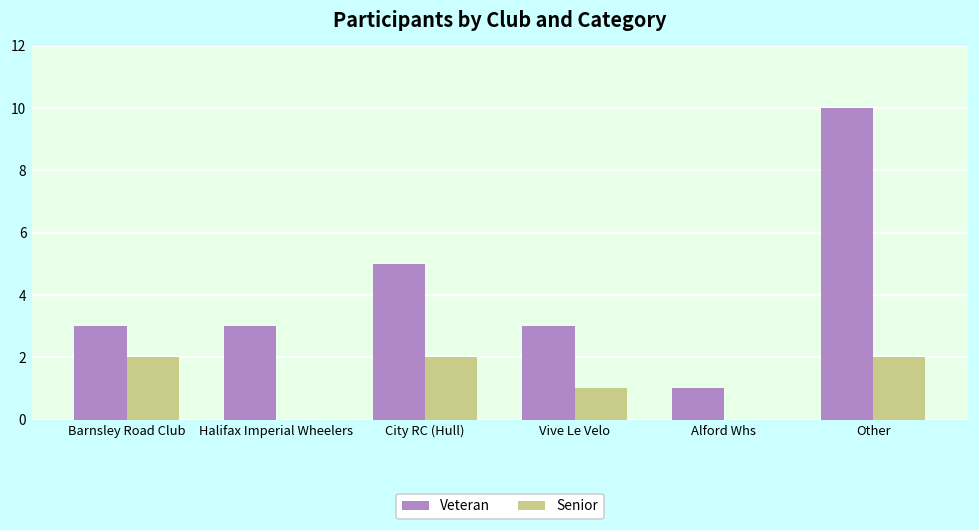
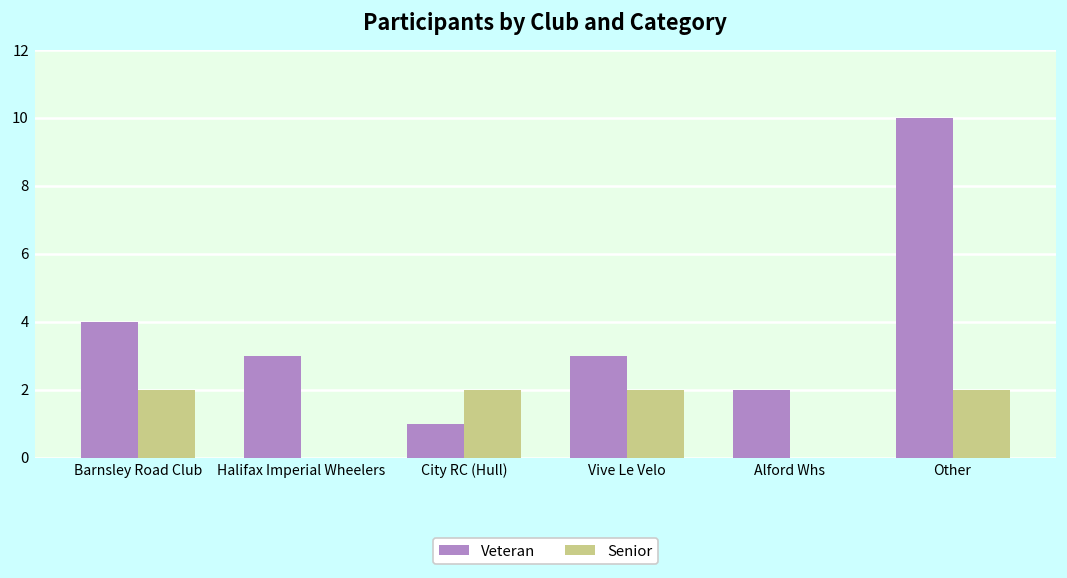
Veteran, Barnsley Road Club: 3 -> 4
Veteran, City RC (Hull): 5 -> 1
Senior, Vive Le Velo: 1 -> 2
Veteran, Alford Whs: 1 -> 2
